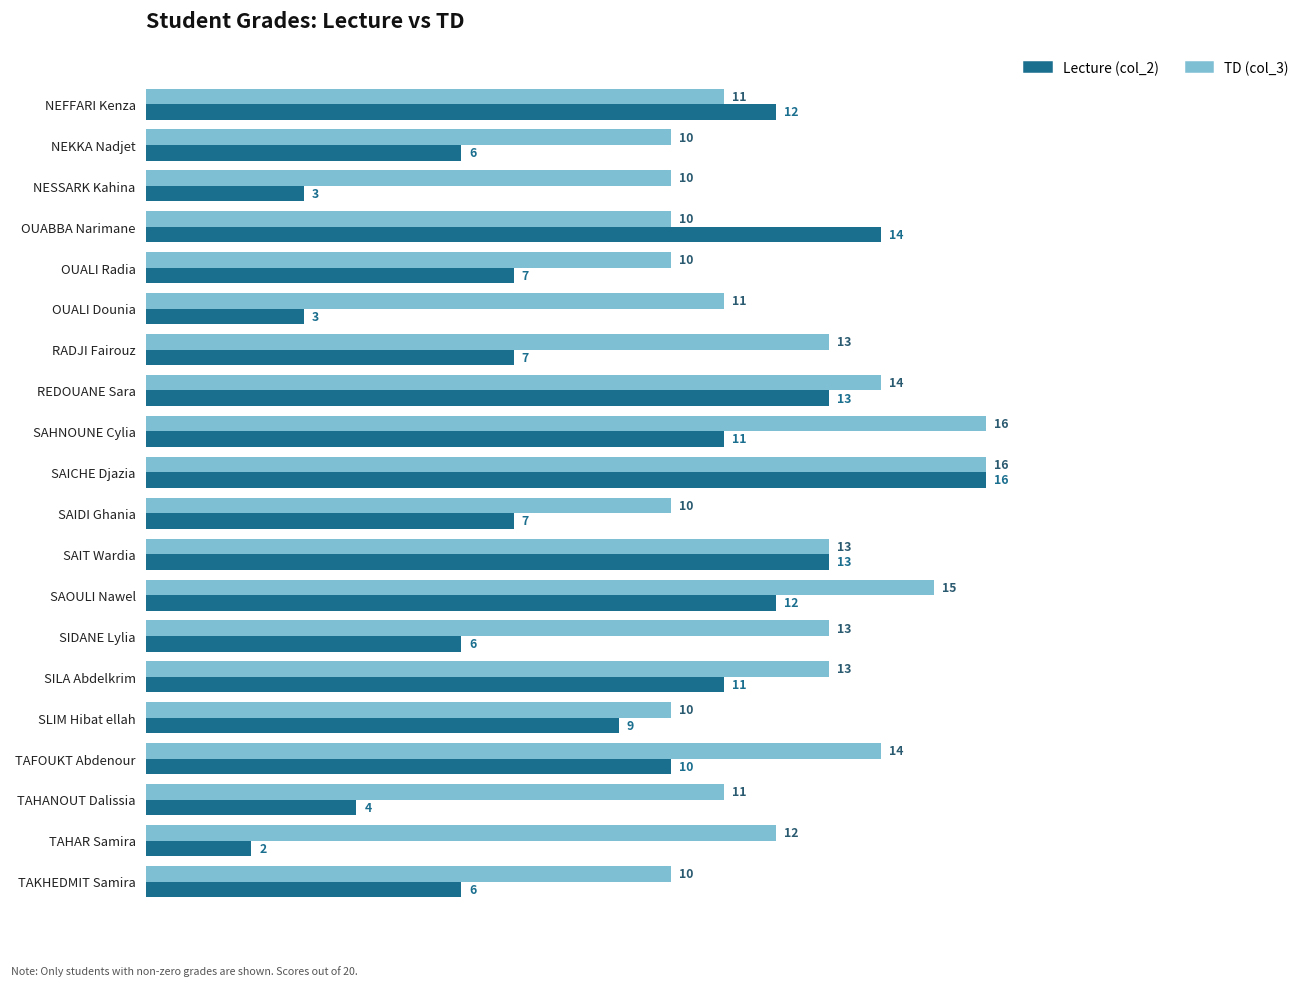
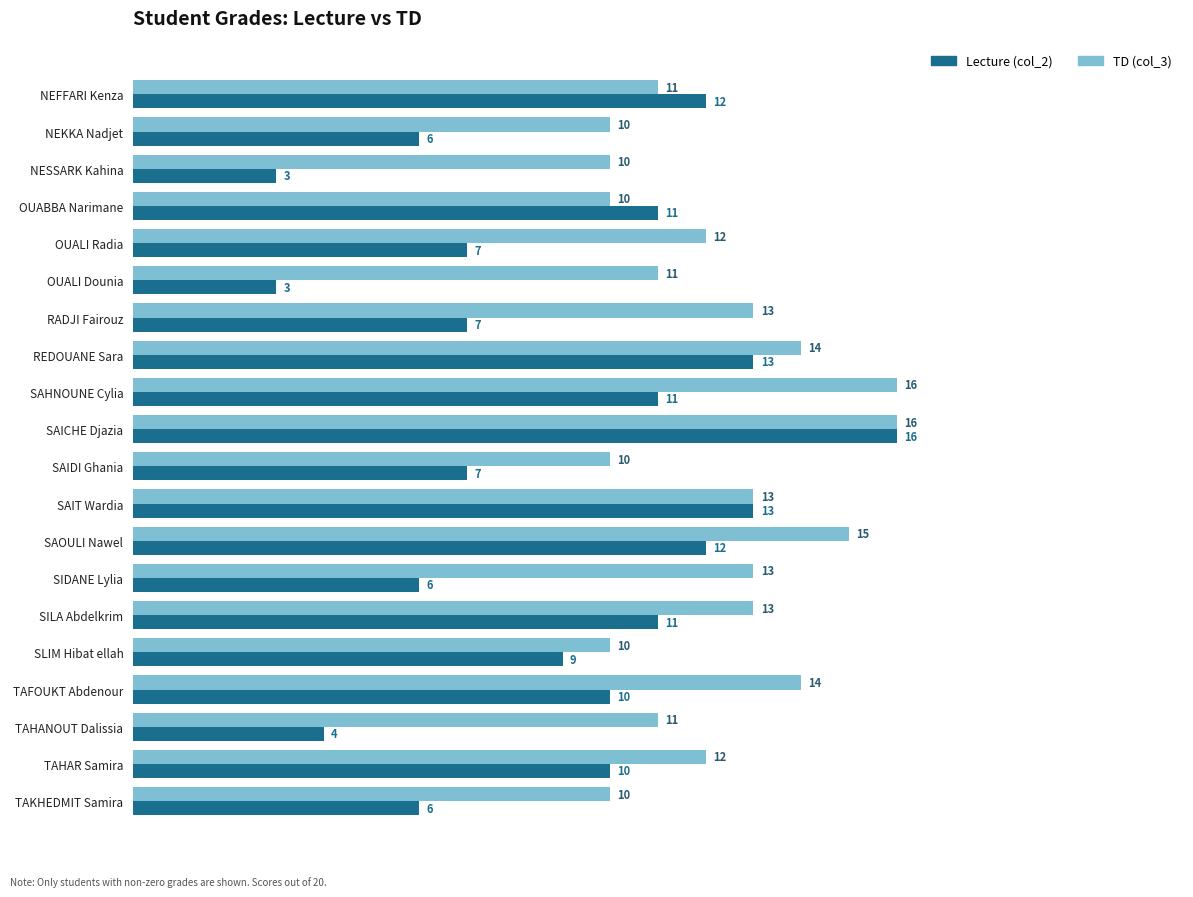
Lecture (col_2), OUABBA Narimane: 14 -> 11
TD (col_3), OUALI Radia: 10 -> 12
Lecture (col_2), TAHAR Samira: 2 -> 10
